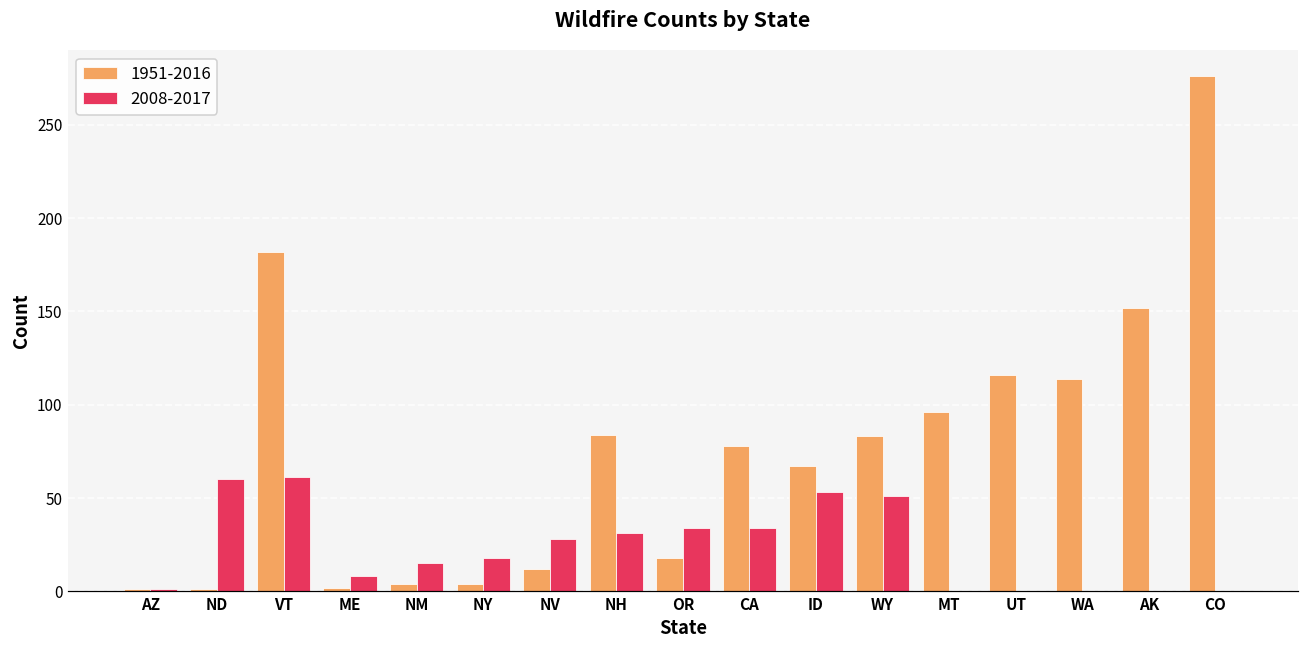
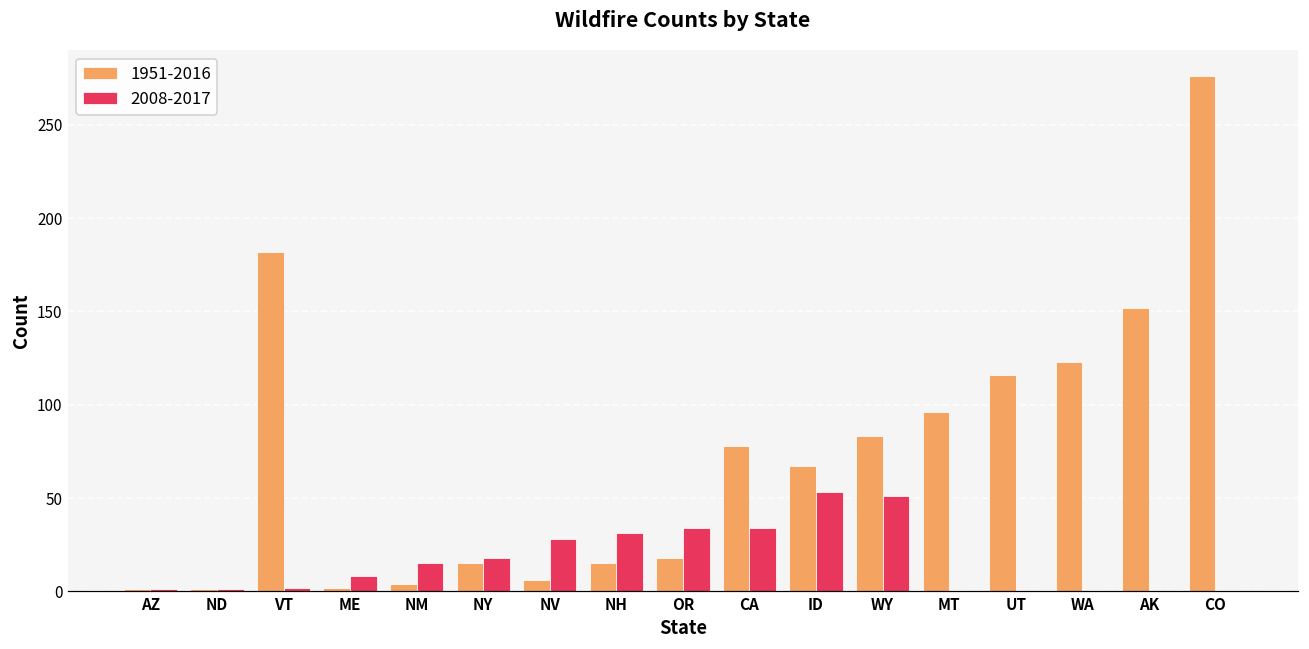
2008-2017, ND: 60 -> 1
2008-2017, VT: 61 -> 2
1951-2016, NY: 4 -> 15
1951-2016, NV: 12 -> 6
1951-2016, NH: 84 -> 15
1951-2016, WA: 114 -> 123
